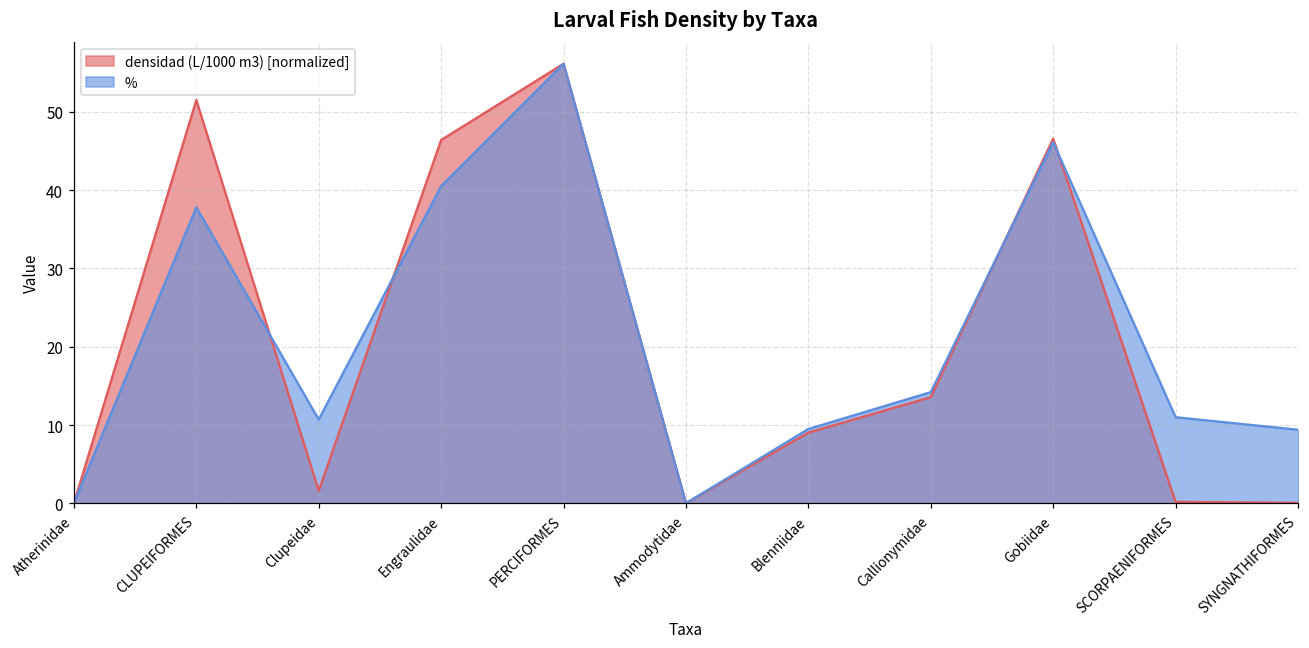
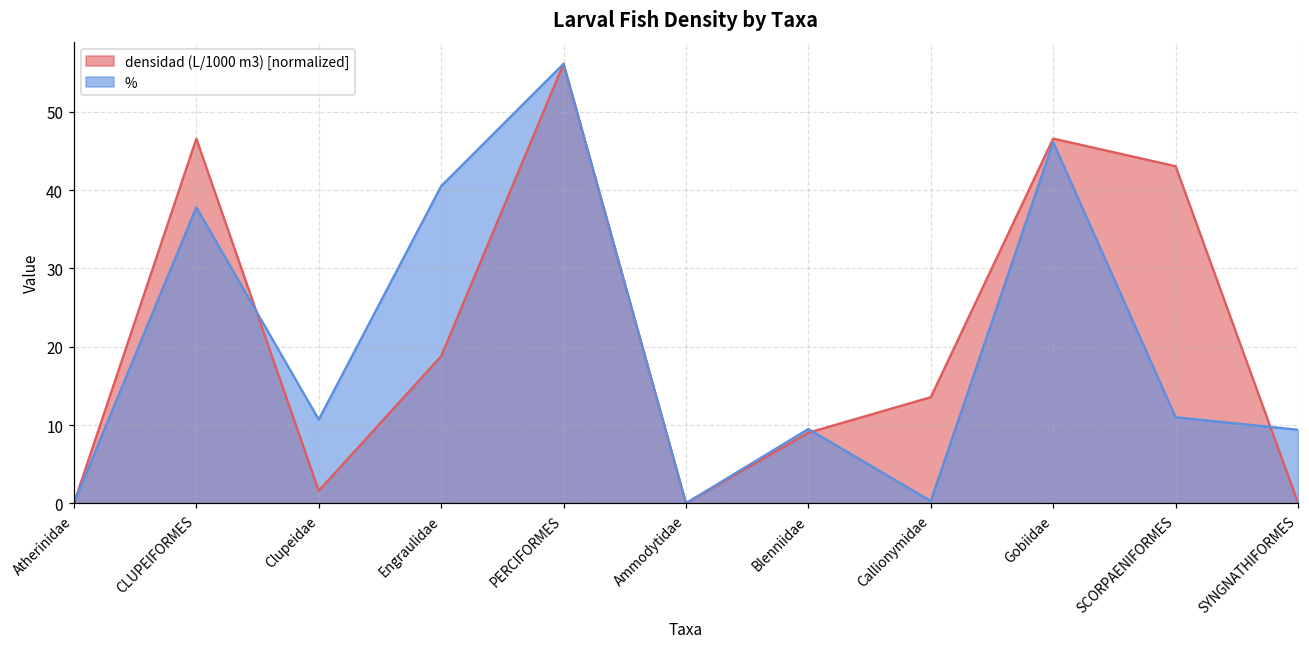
densidad (L/1000 m3) [normalized], CLUPEIFORMES: 51 -> 47
densidad (L/1000 m3) [normalized], Engraulidae: 46 -> 19
%, Callionymidae: 14 -> 0
densidad (L/1000 m3) [normalized], SCORPAENIFORMES: 0 -> 43
